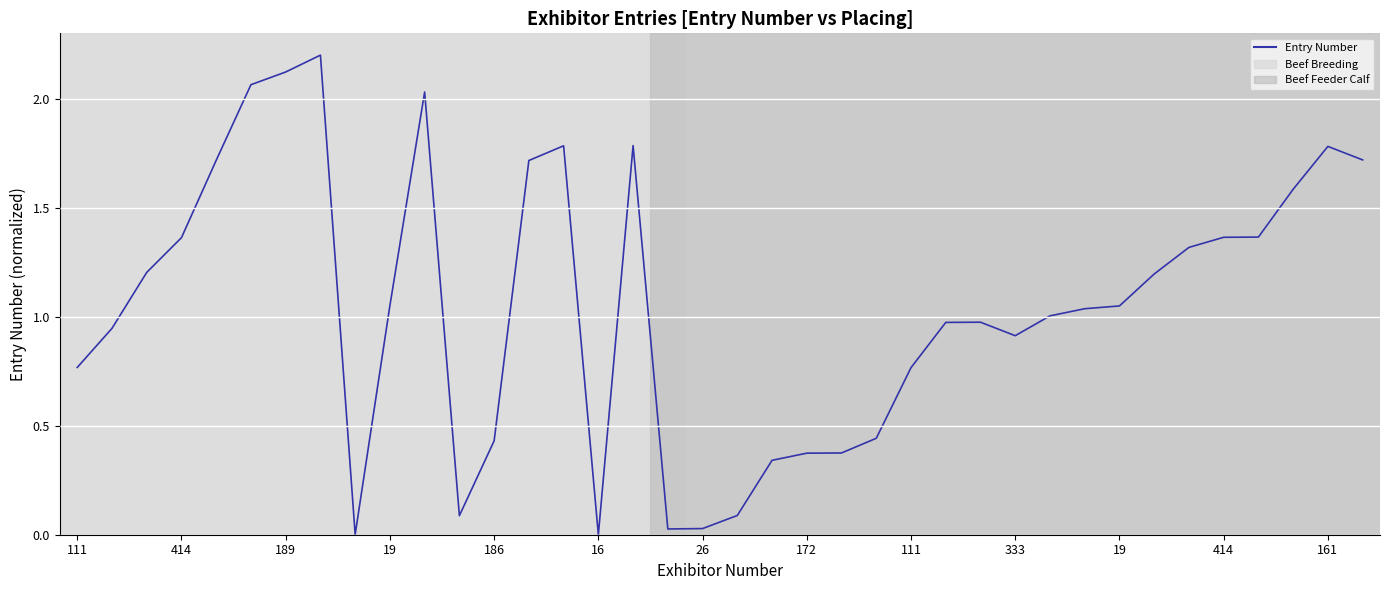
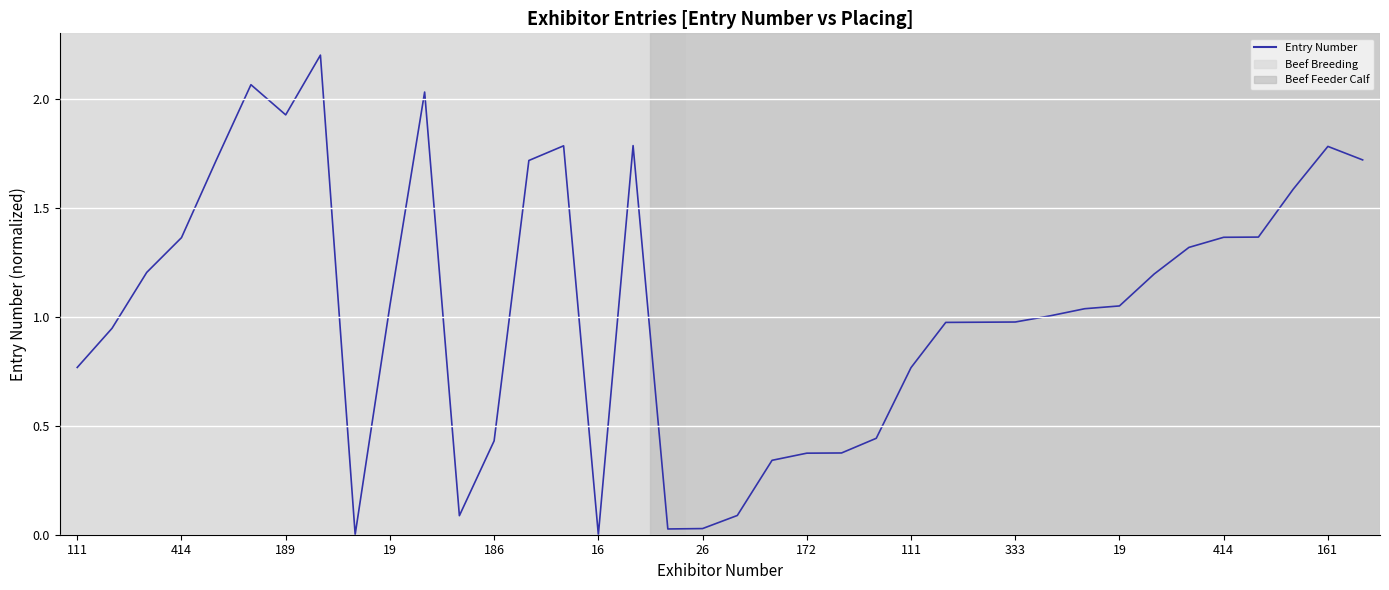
189: 2.12 -> 1.93
333: 0.91 -> 0.98
